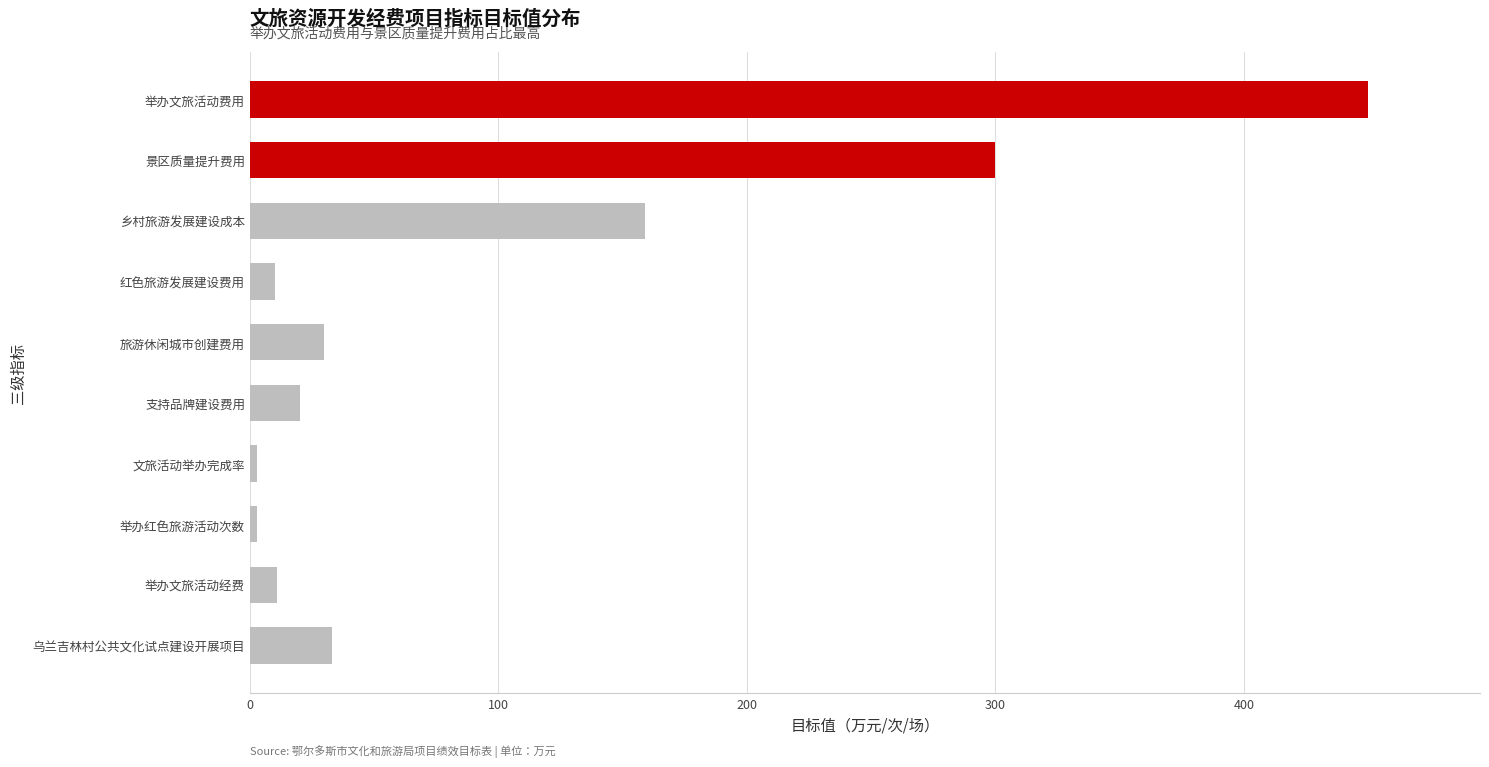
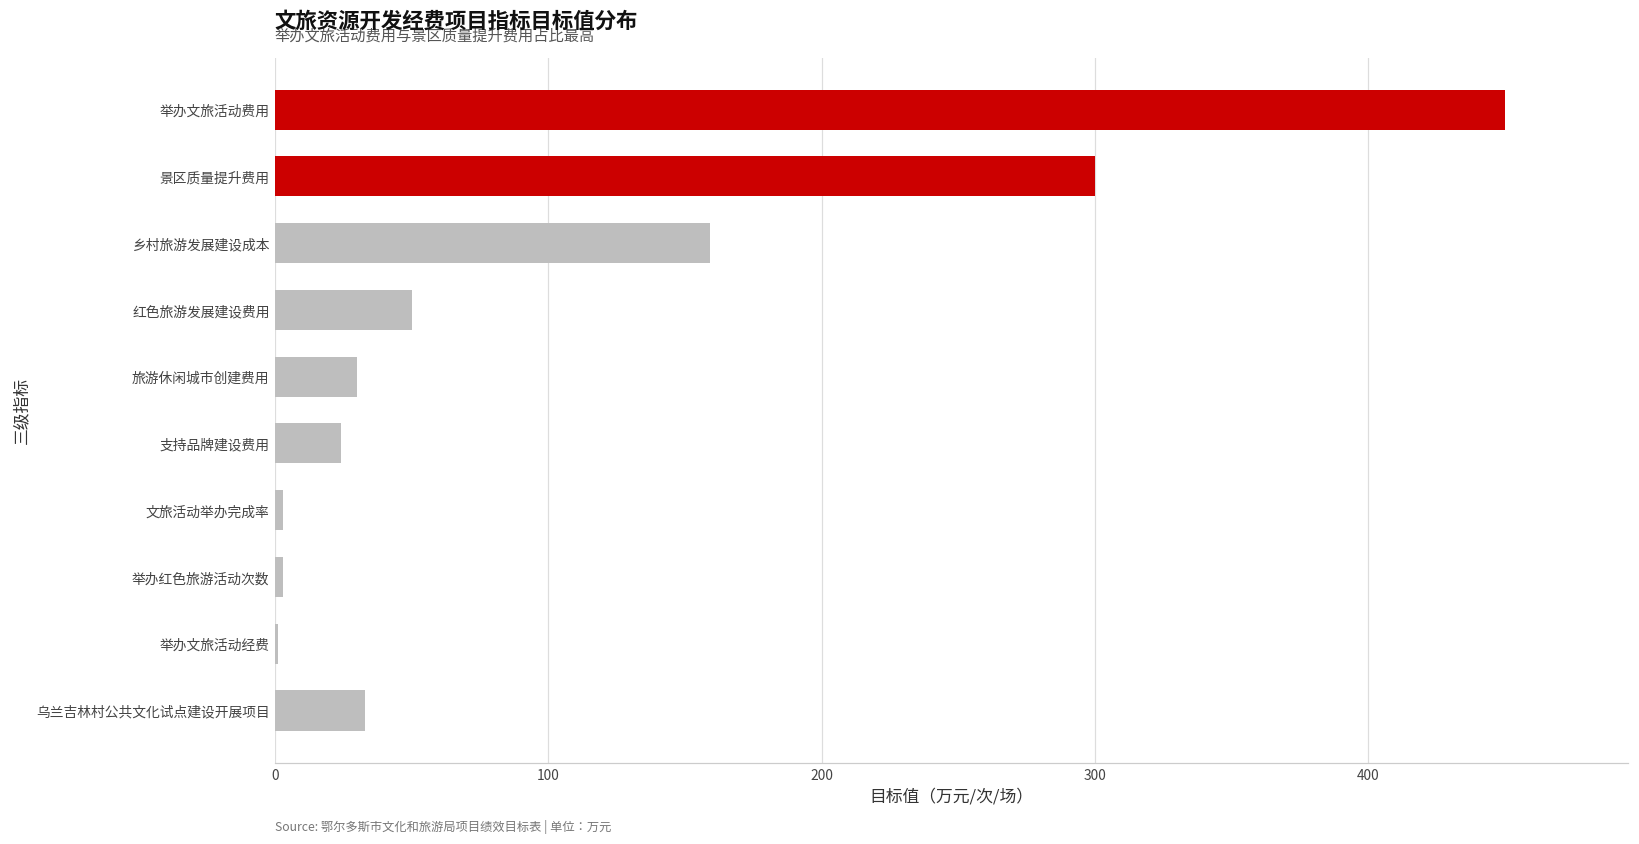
红色旅游发展建设费用: 10 -> 50
支持品牌建设费用: 20 -> 24
举办文旅活动经费: 11 -> 1
